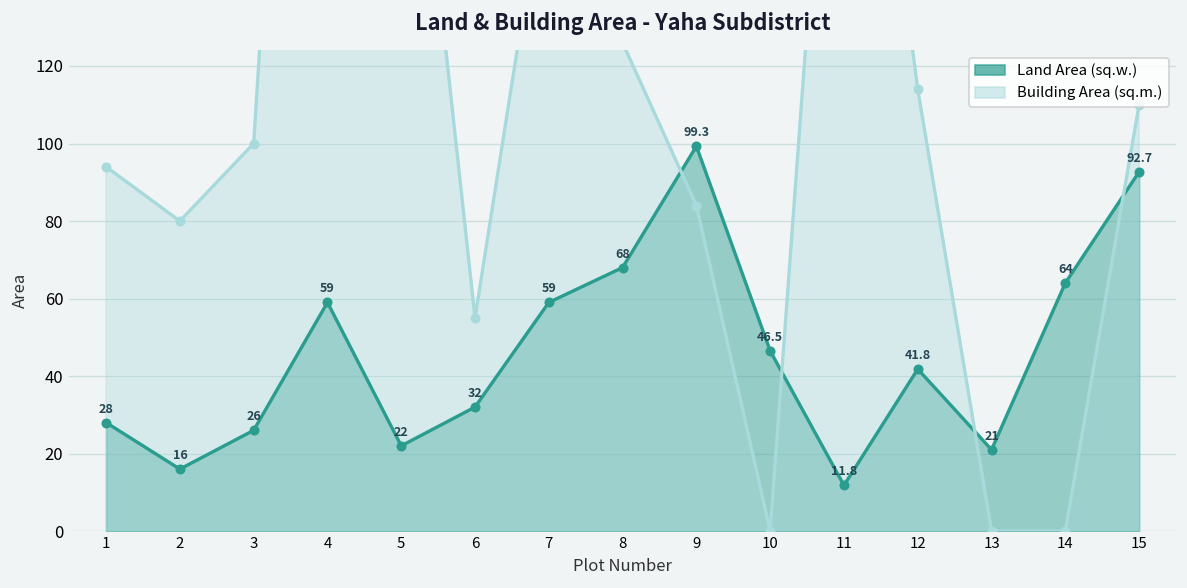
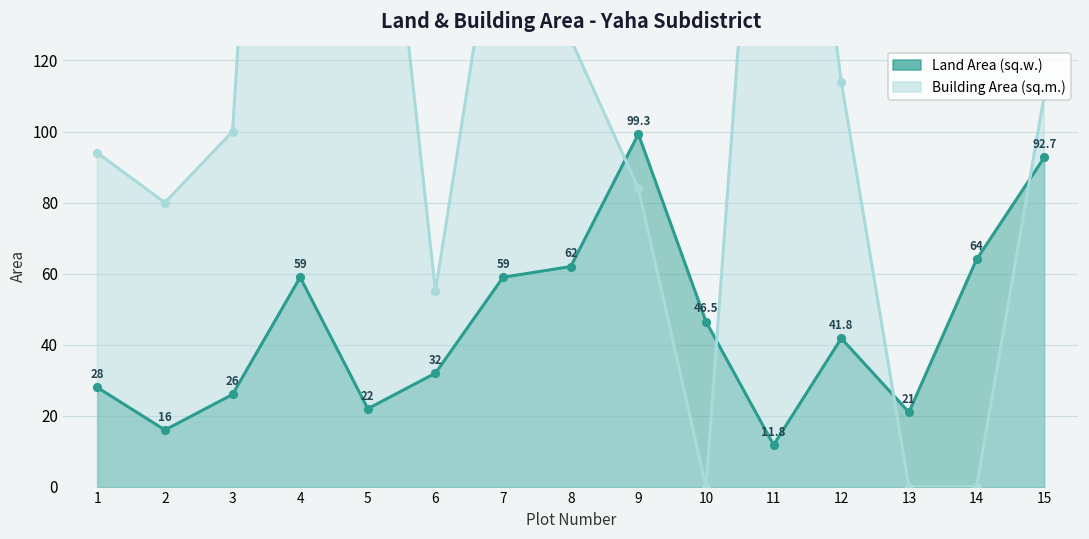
Land Area (sq.w.), 8: 68 -> 62
